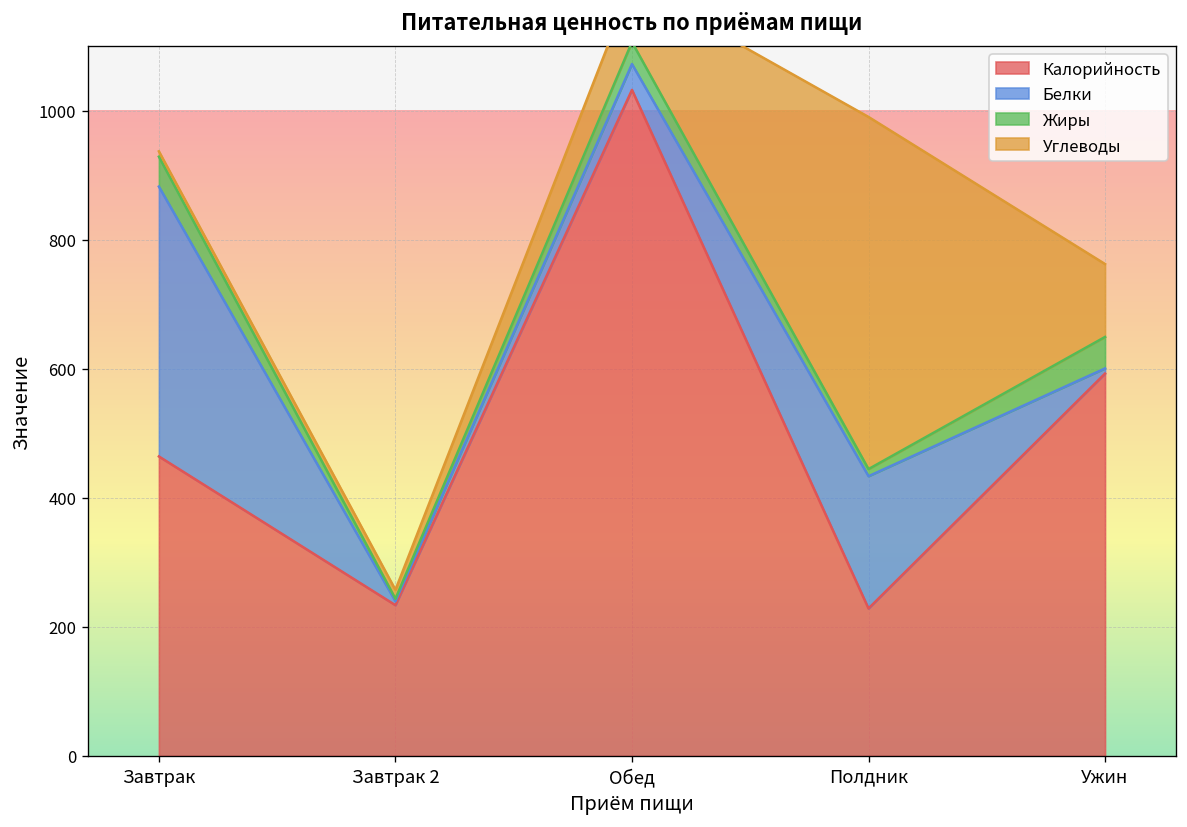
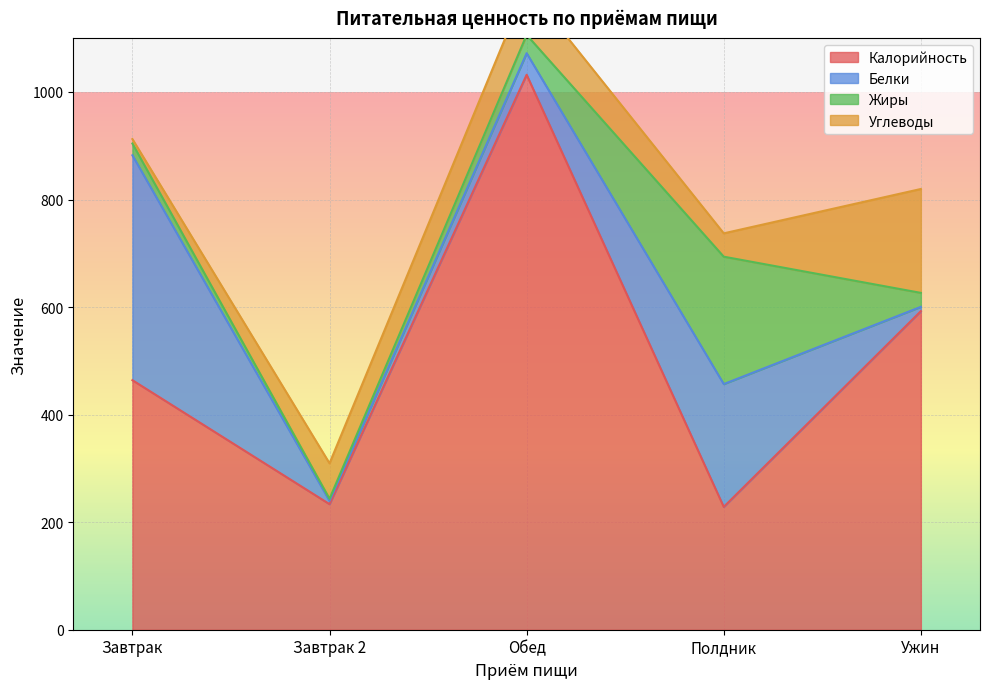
Жиры, Завтрак: 50 -> 20
Углеводы, Завтрак 2: 10 -> 70
Белки, Полдник: 200 -> 230
Жиры, Полдник: 10 -> 240
Углеводы, Полдник: 550 -> 40
Жиры, Ужин: 50 -> 30
Углеводы, Ужин: 110 -> 190
